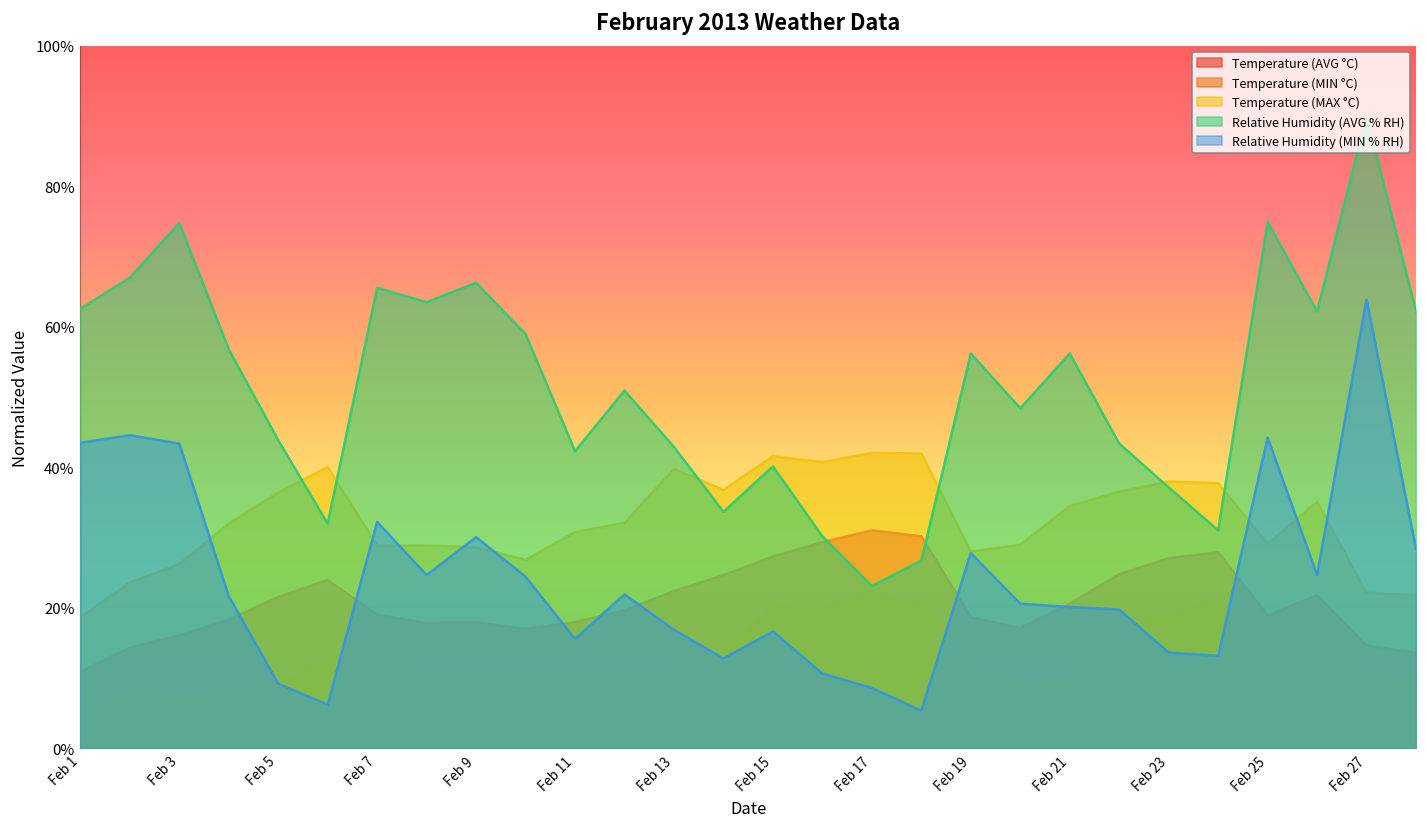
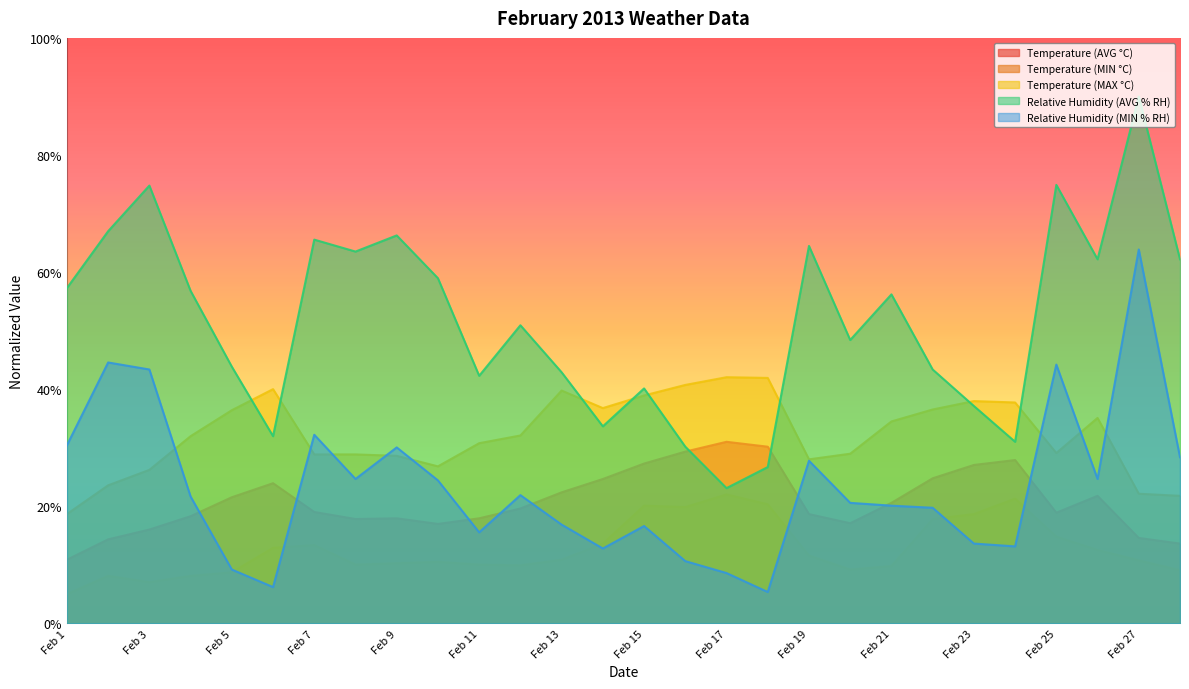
Relative Humidity (AVG % RH), Feb 1: 63% -> 57%
Relative Humidity (MIN % RH), Feb 1: 43% -> 30%
Temperature (MAX °C), Feb 15: 42% -> 39%
Relative Humidity (AVG % RH), Feb 19: 56% -> 64%
